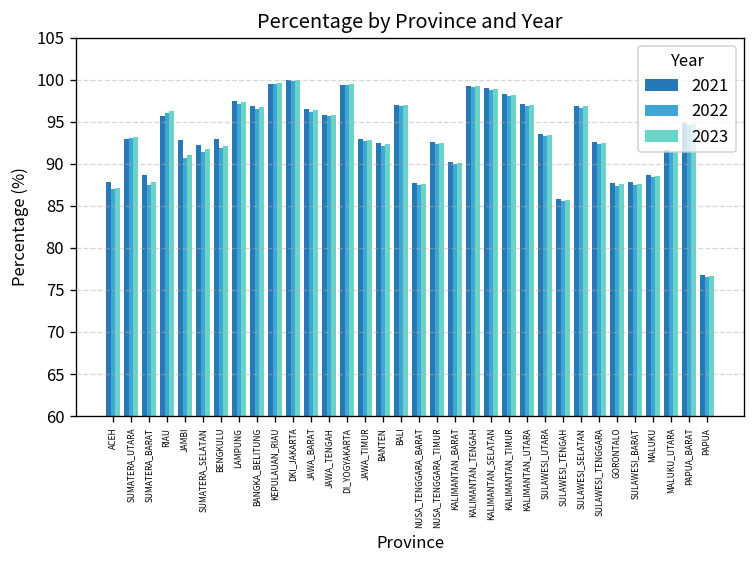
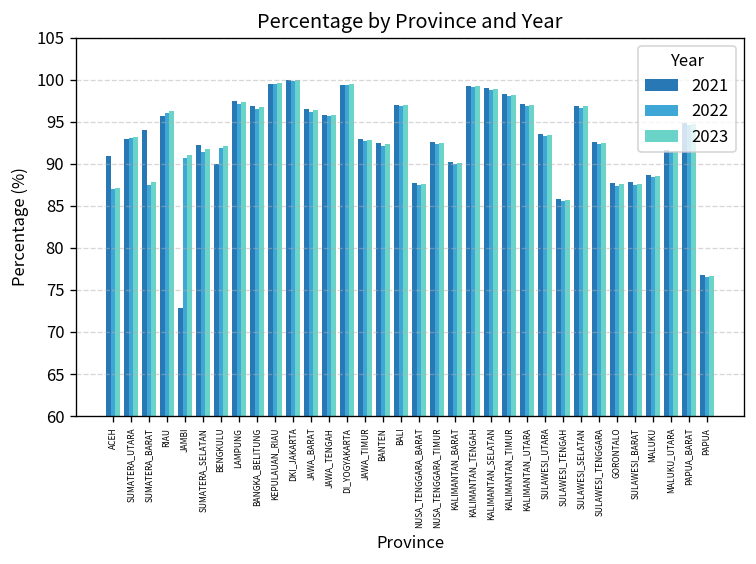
2021, ACEH: 88 -> 91
2021, SUMATERA_BARAT: 89 -> 94
2021, JAMBI: 93 -> 73
2021, BENGKULU: 93 -> 90
